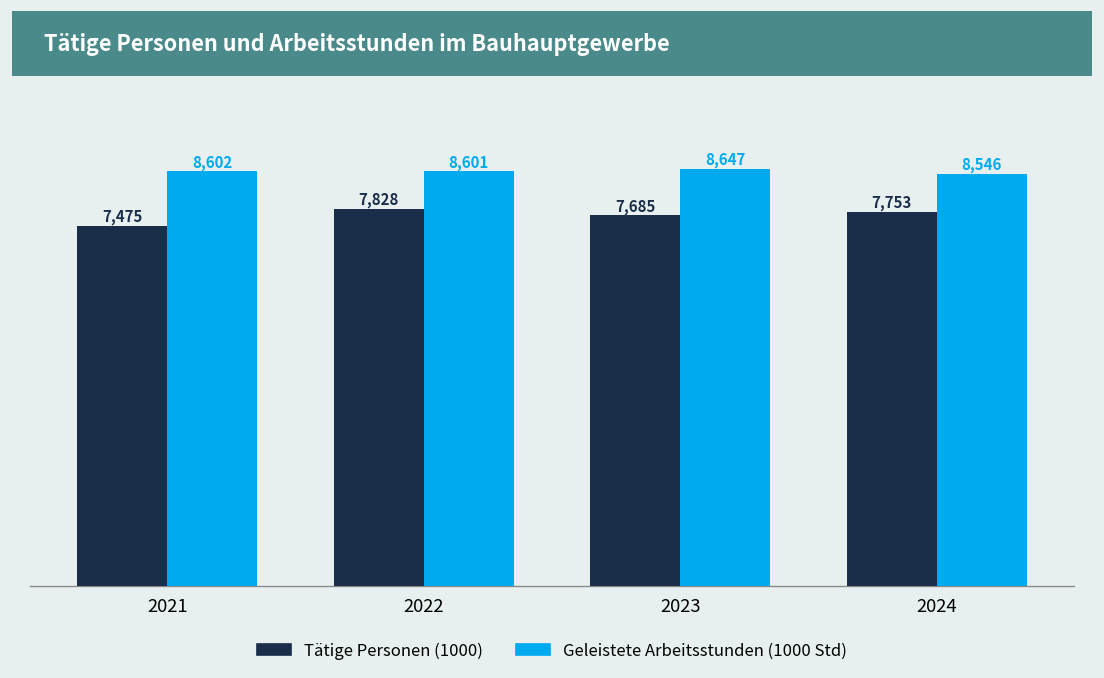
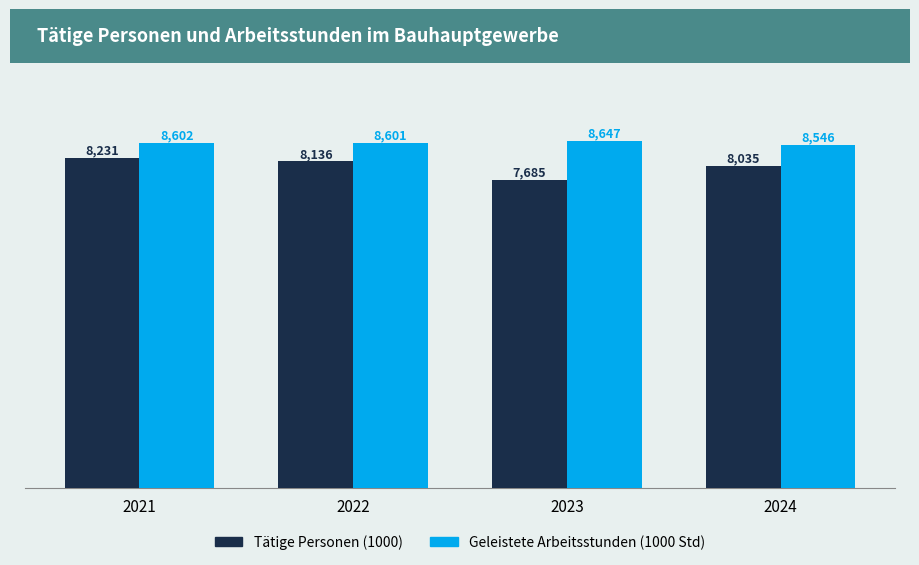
Tätige Personen (1000), 2021: 7,475 -> 8,231
Tätige Personen (1000), 2022: 7,828 -> 8,136
Tätige Personen (1000), 2024: 7,753 -> 8,035
